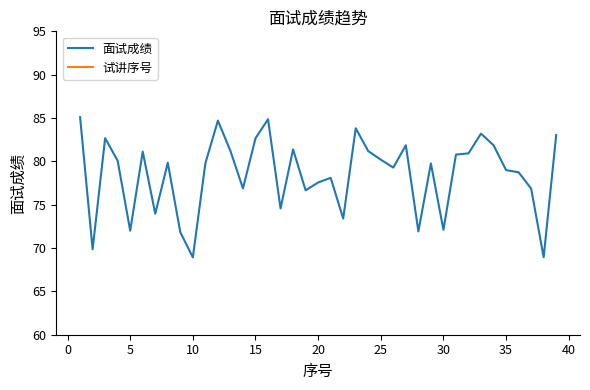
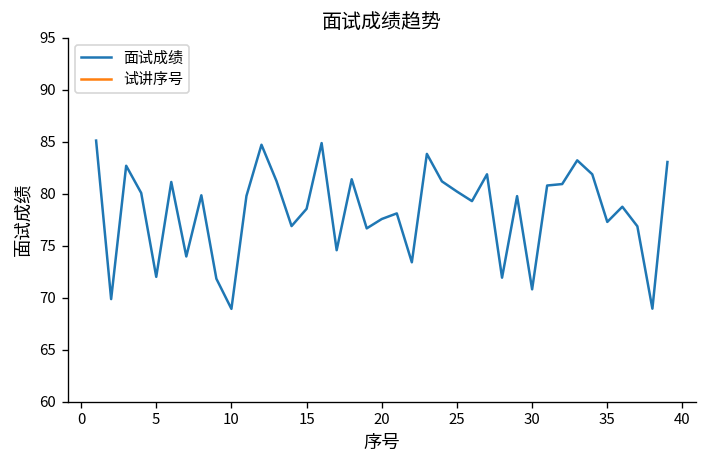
面试成绩, 15: 83 -> 79
面试成绩, 30: 72 -> 71
面试成绩, 35: 79 -> 77
